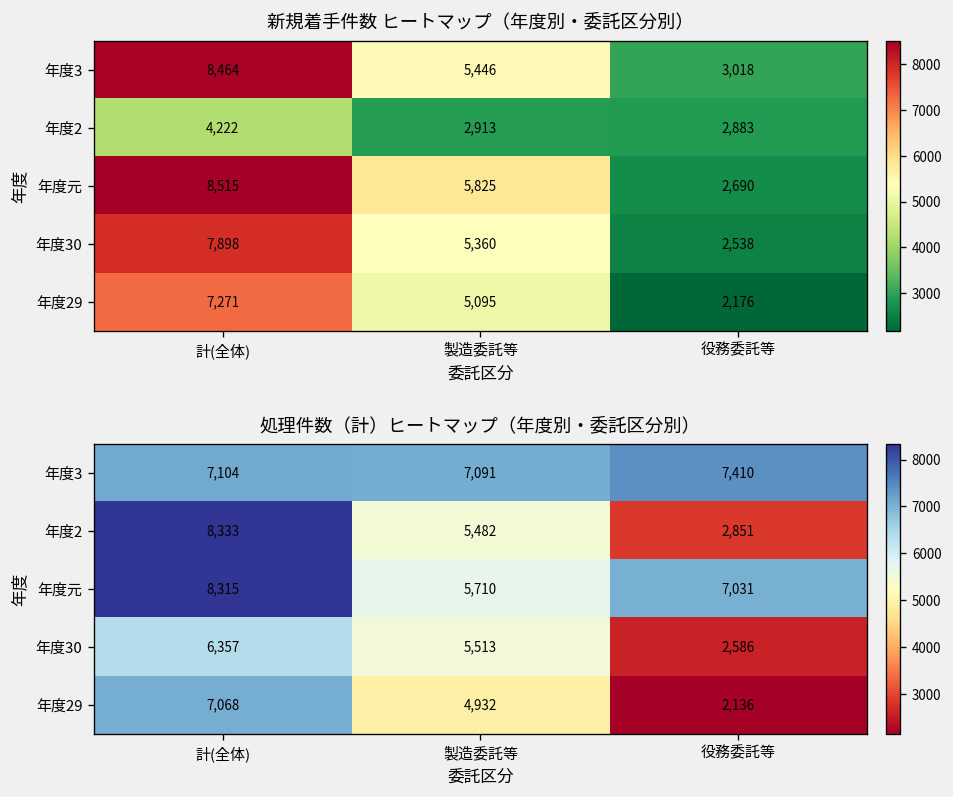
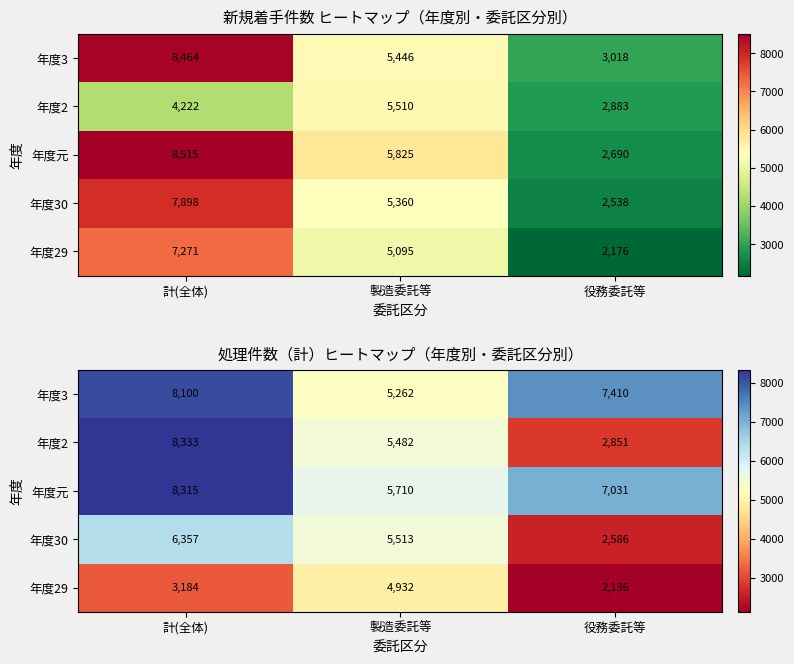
新規着手件数 ヒートマップ（年度別・委託区分別）, 年度2, 製造委託等: 2,913 -> 5,510
処理件数（計）ヒートマップ（年度別・委託区分別）, 年度3, 計(全体): 7,104 -> 8,100
処理件数（計）ヒートマップ（年度別・委託区分別）, 年度3, 製造委託等: 7,091 -> 5,262
処理件数（計）ヒートマップ（年度別・委託区分別）, 年度29, 計(全体): 7,068 -> 3,184
